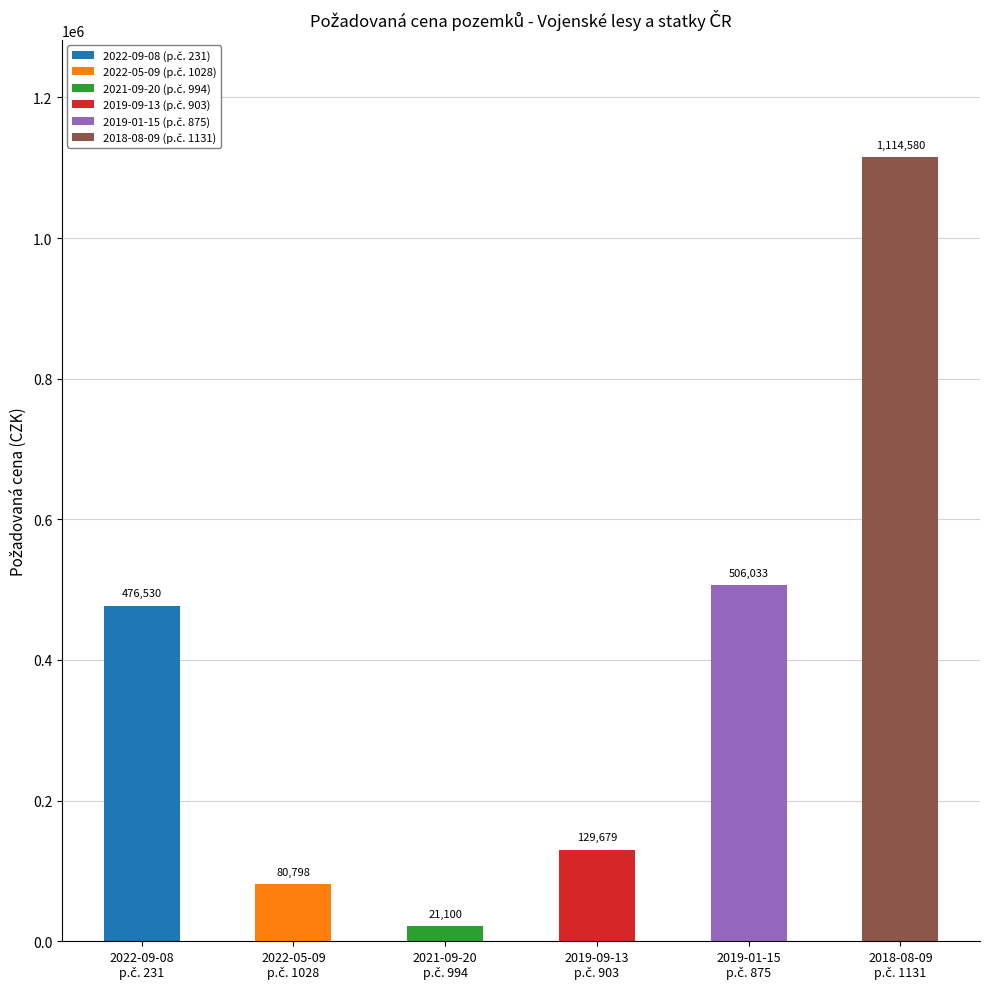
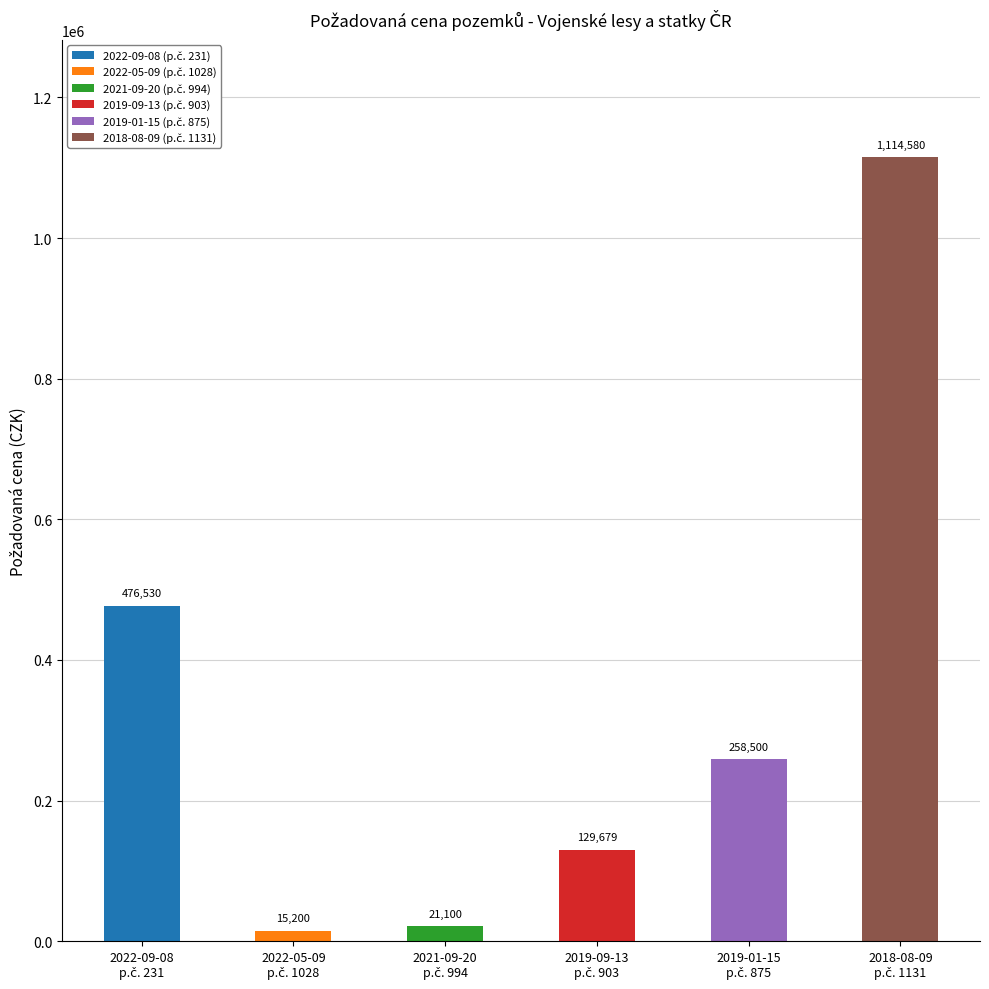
2022-05-09 p.č. 1028: 80,798 -> 15,200
2019-01-15 p.č. 875: 506,033 -> 258,500
